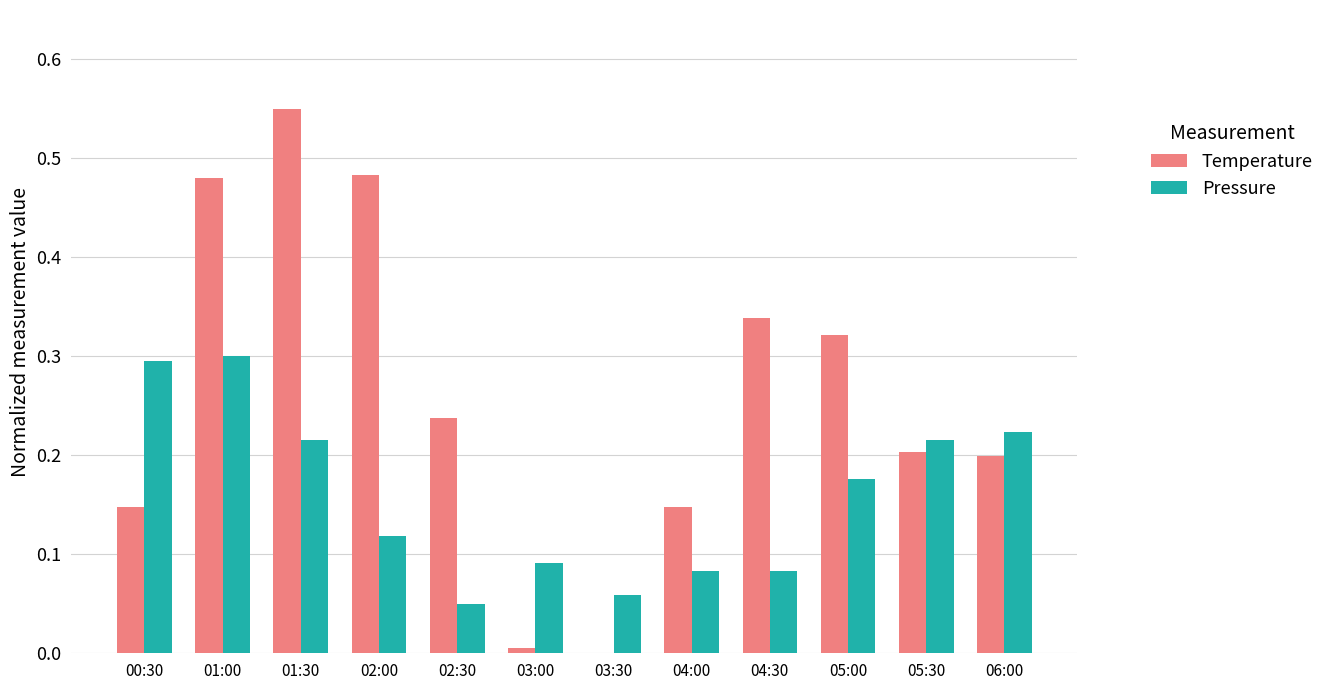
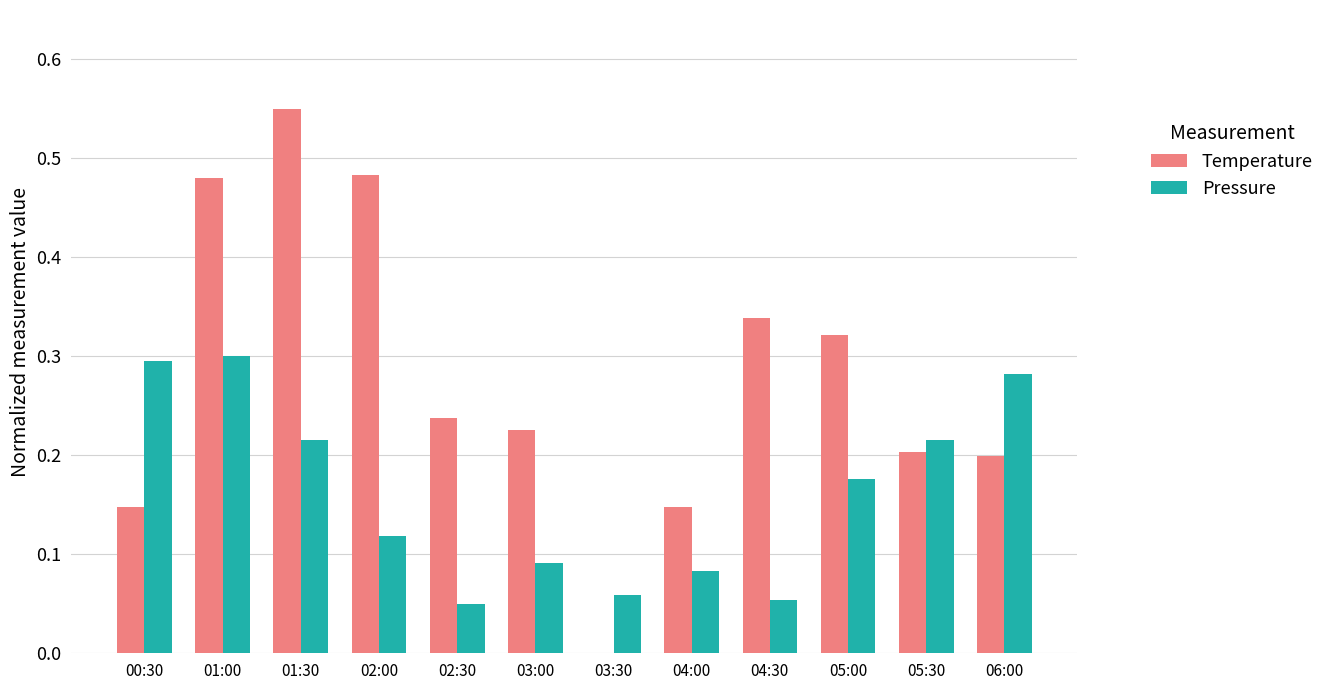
Temperature, 03:00: 0.00 -> 0.23
Pressure, 04:30: 0.08 -> 0.05
Pressure, 06:00: 0.22 -> 0.28
